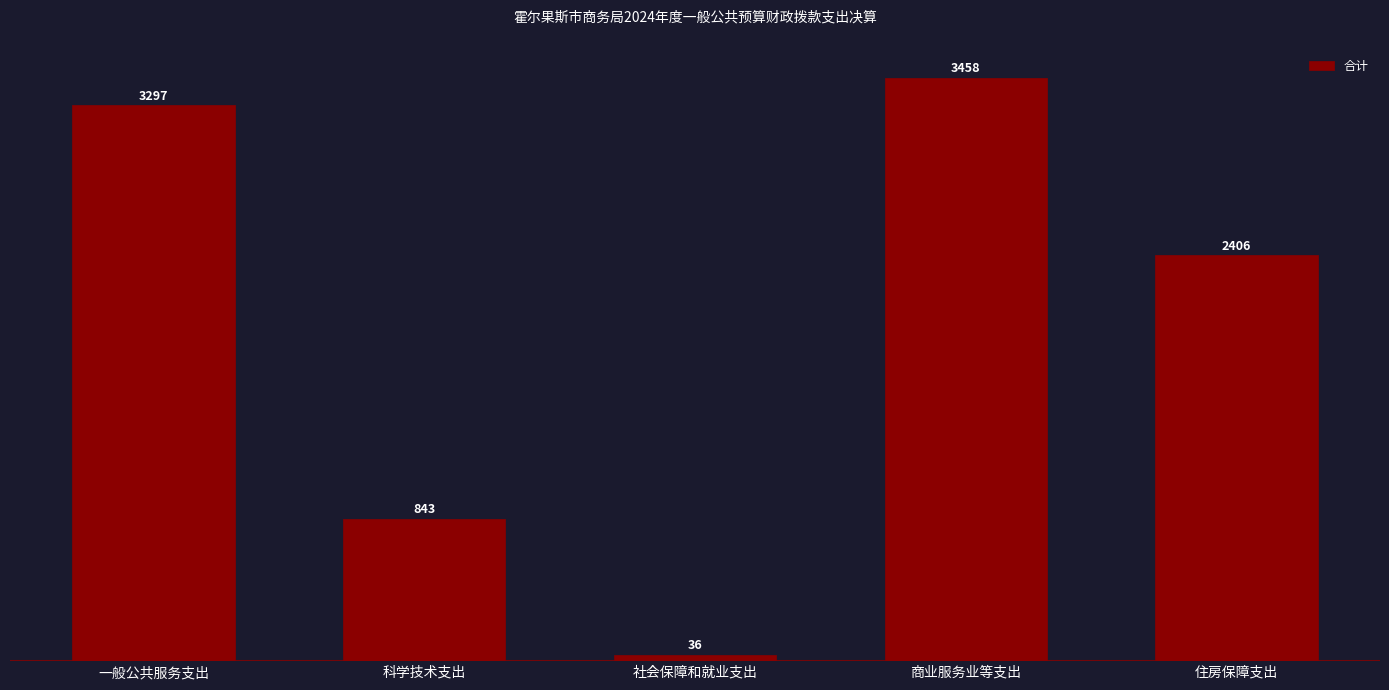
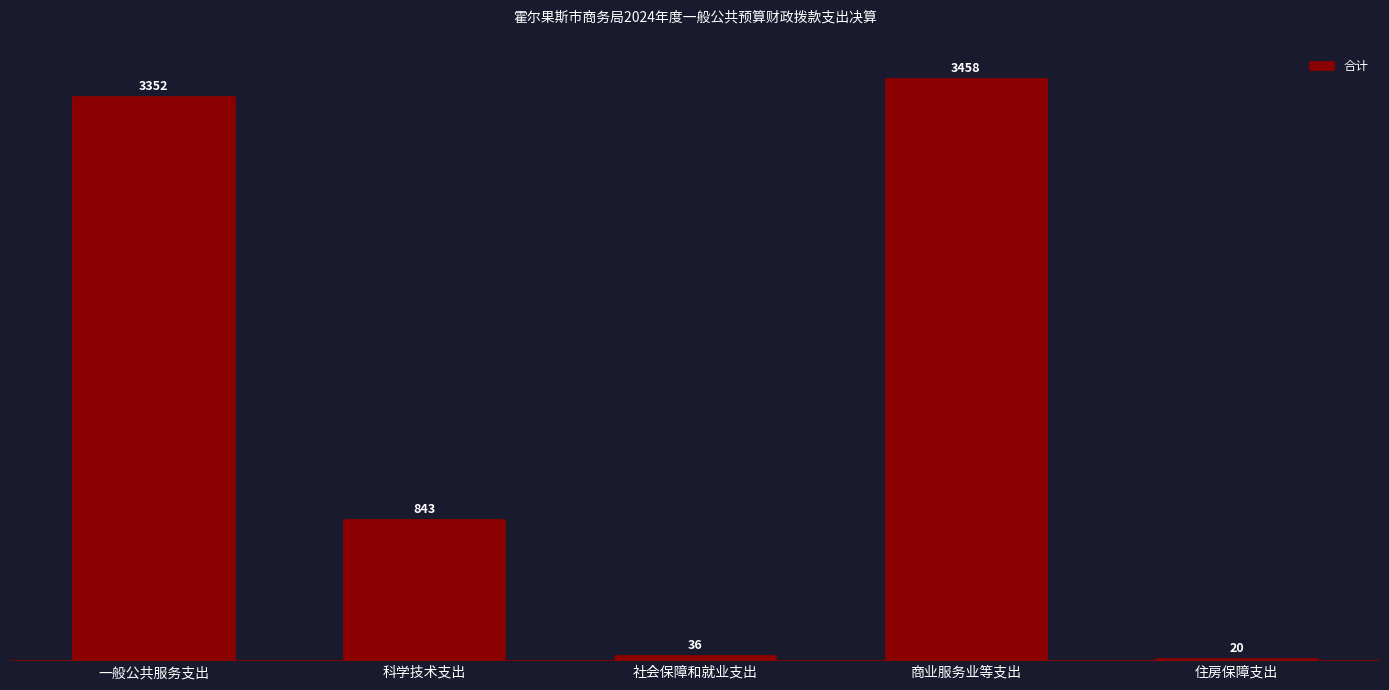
一般公共服务支出: 3297 -> 3352
住房保障支出: 2406 -> 20
